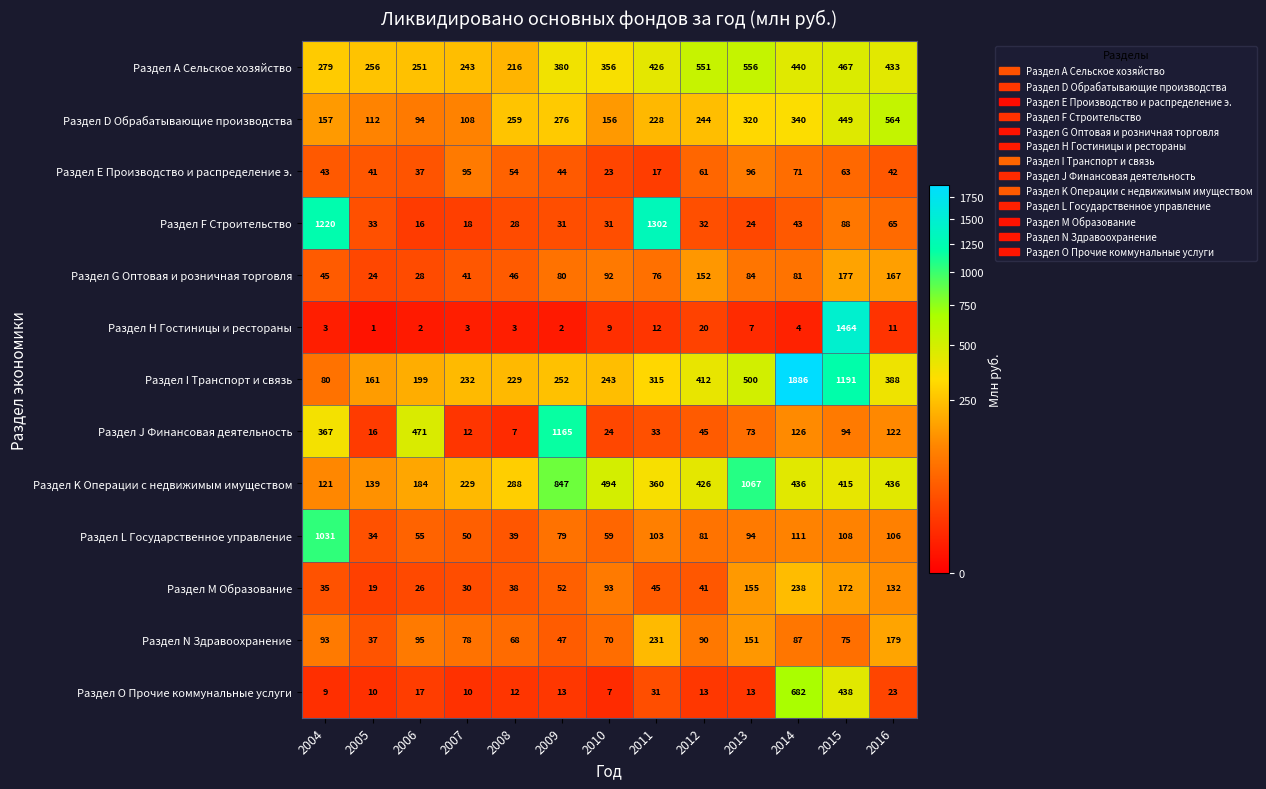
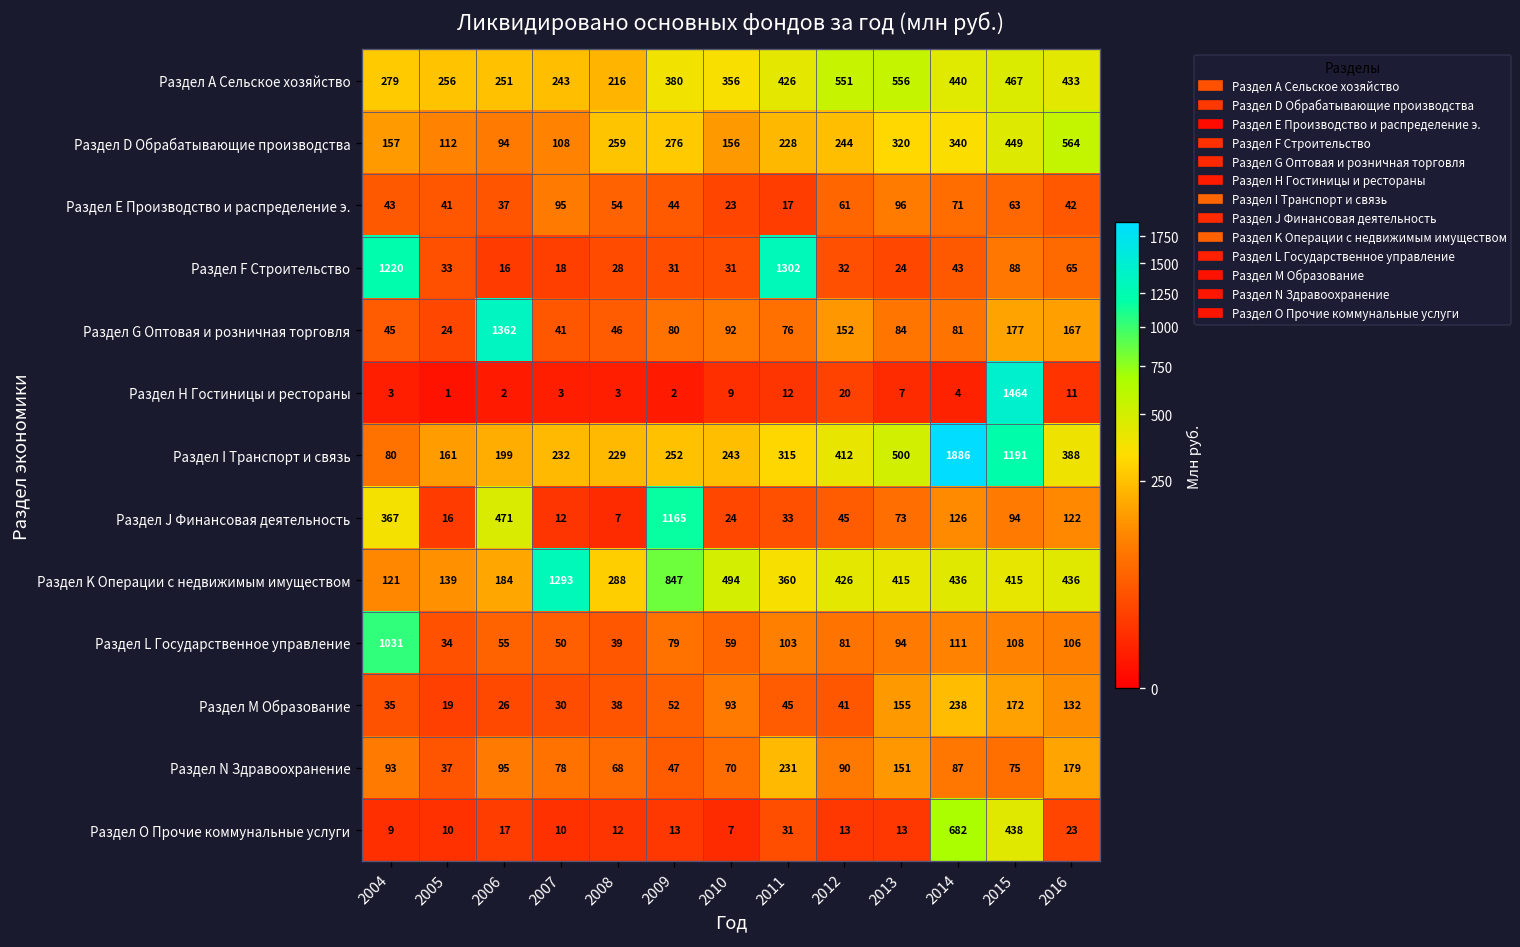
Раздел G Оптовая и розничная торговля, 2006: 28 -> 1362
Раздел K Операции с недвижимым имуществом, 2007: 229 -> 1293
Раздел K Операции с недвижимым имуществом, 2013: 1067 -> 415
